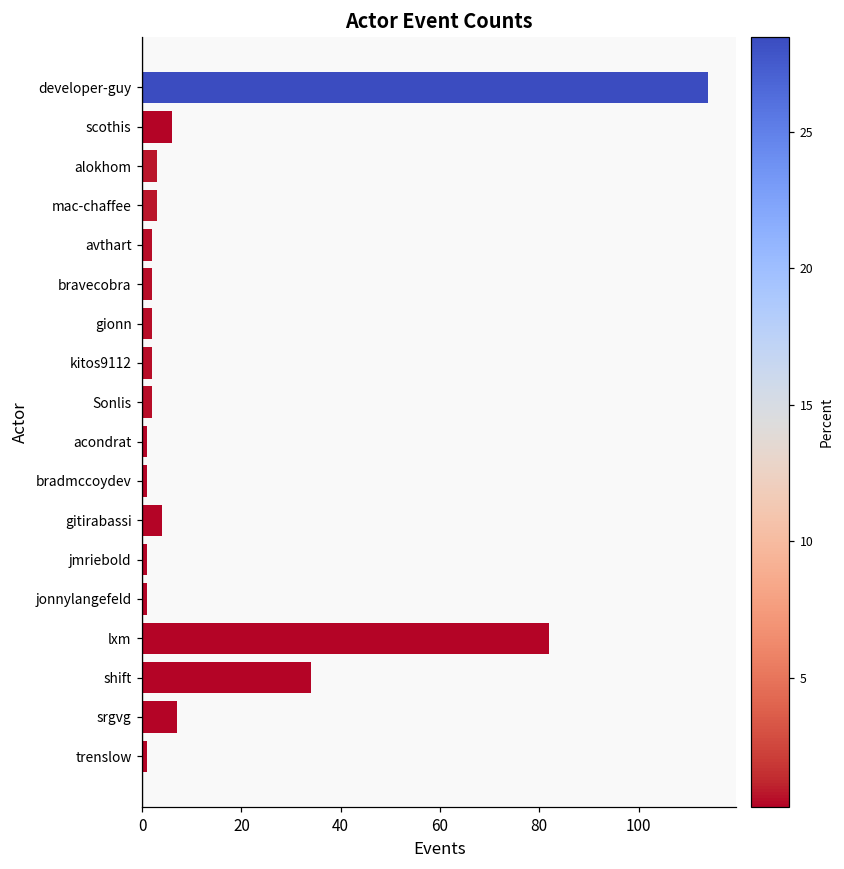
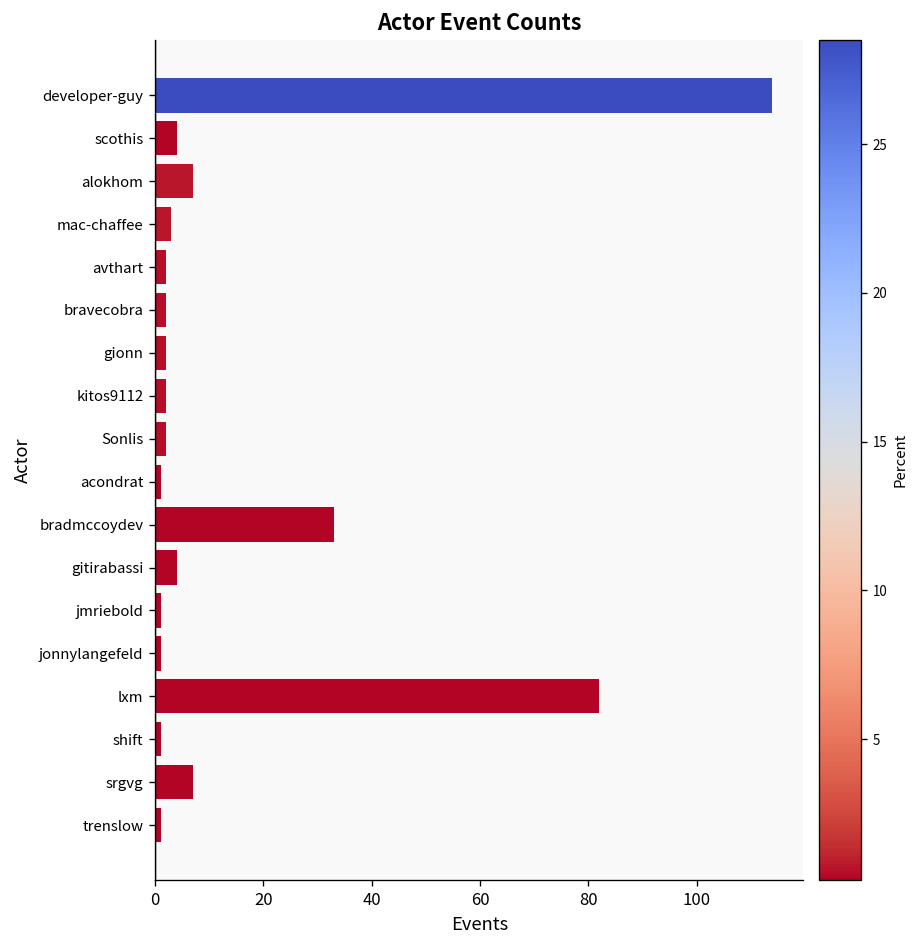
scothis: 6 -> 4
alokhom: 3 -> 7
bradmccoydev: 1 -> 33
shift: 34 -> 1
